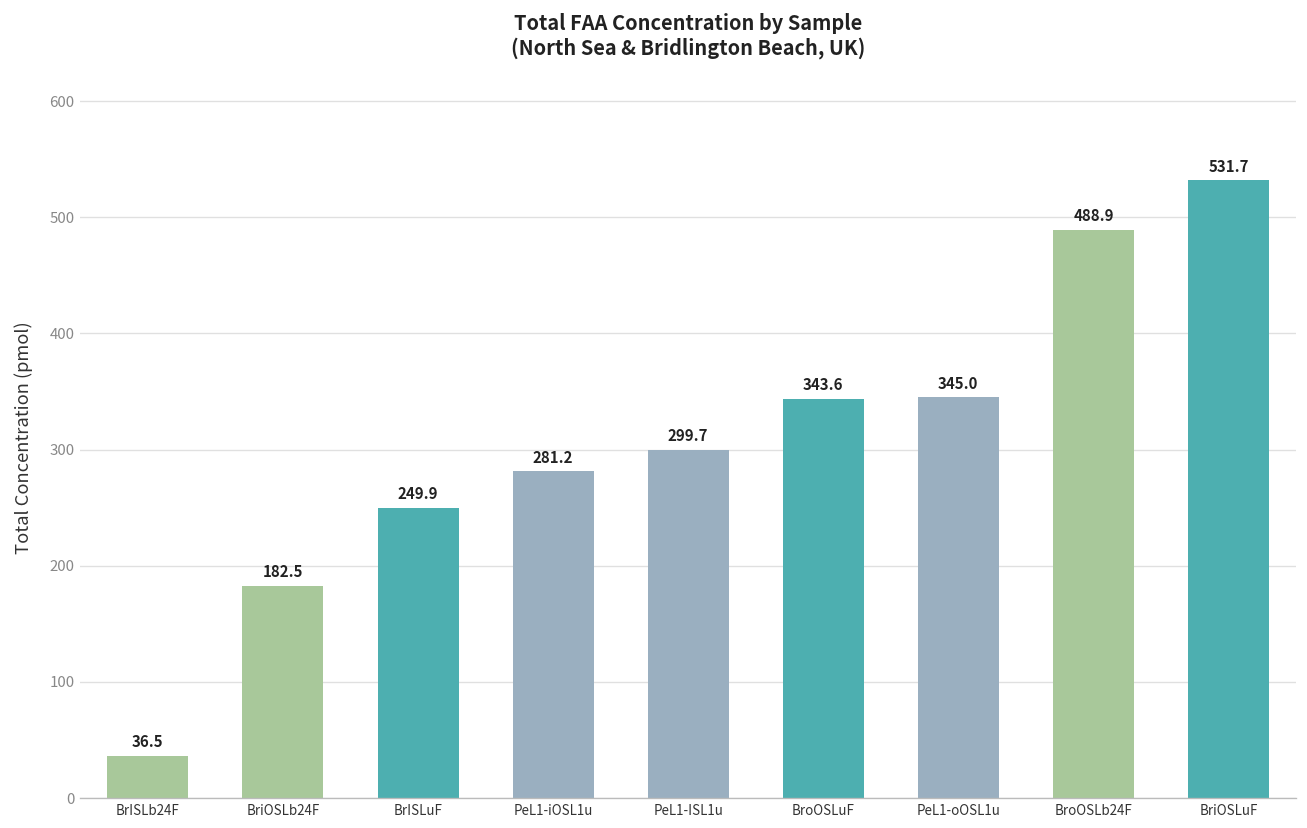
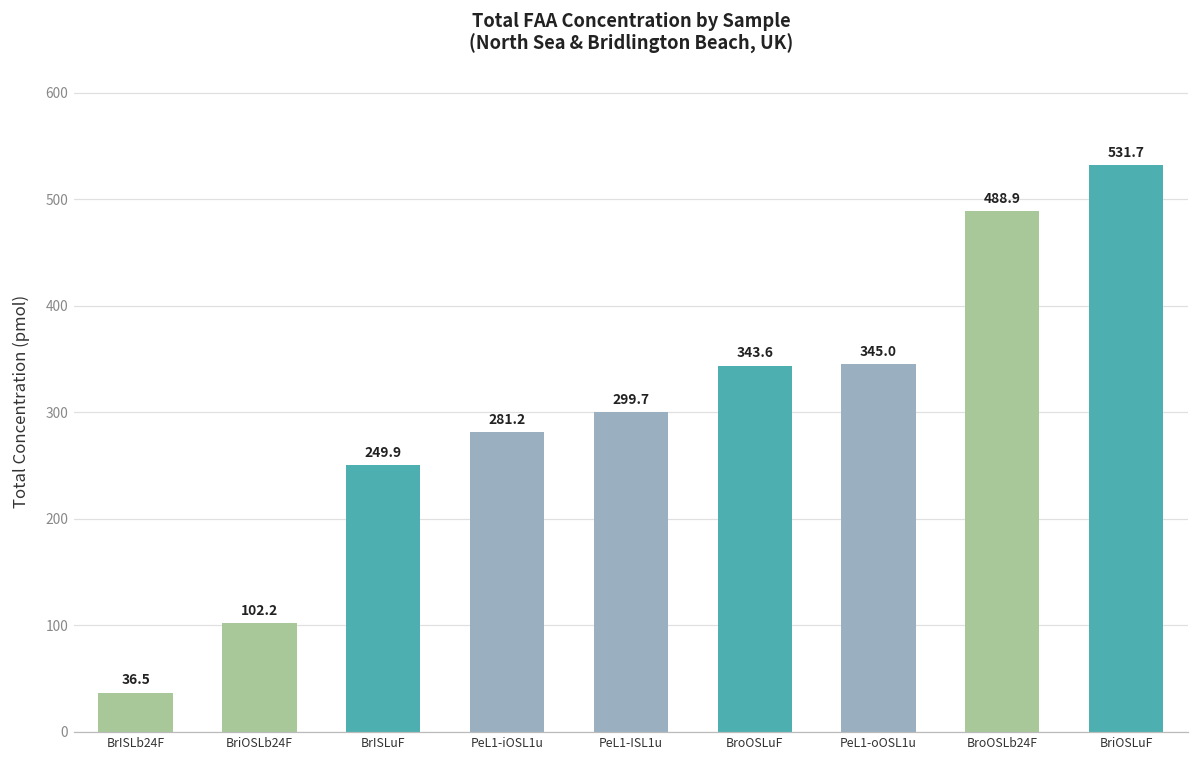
BriOSLb24F: 182.5 -> 102.2
